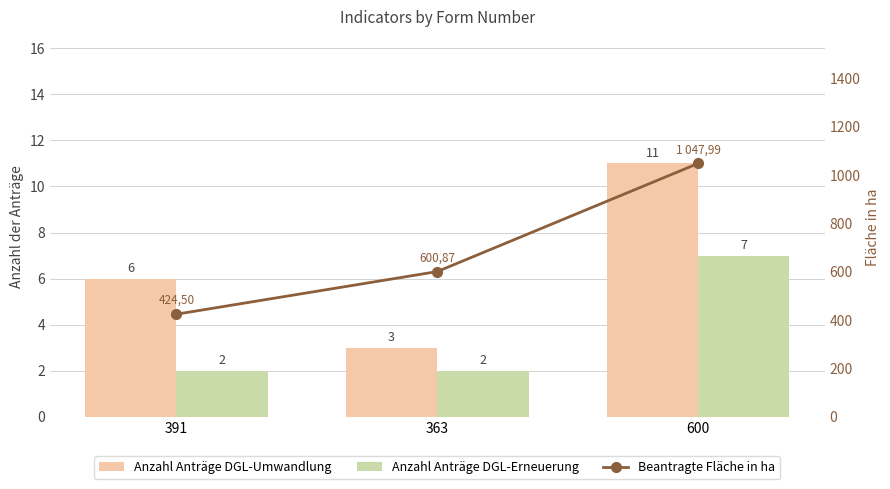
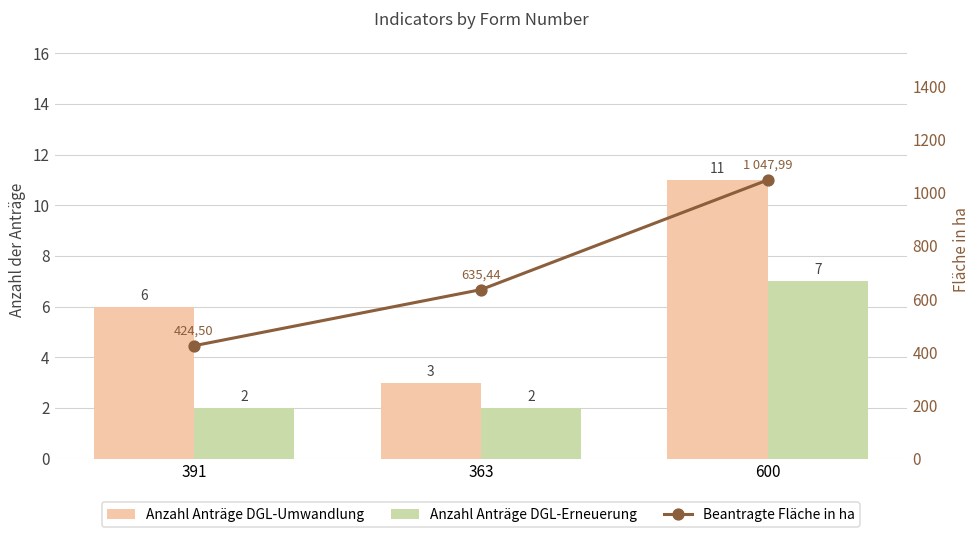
Beantragte Fläche in ha, 363: 600,87 -> 635,44
